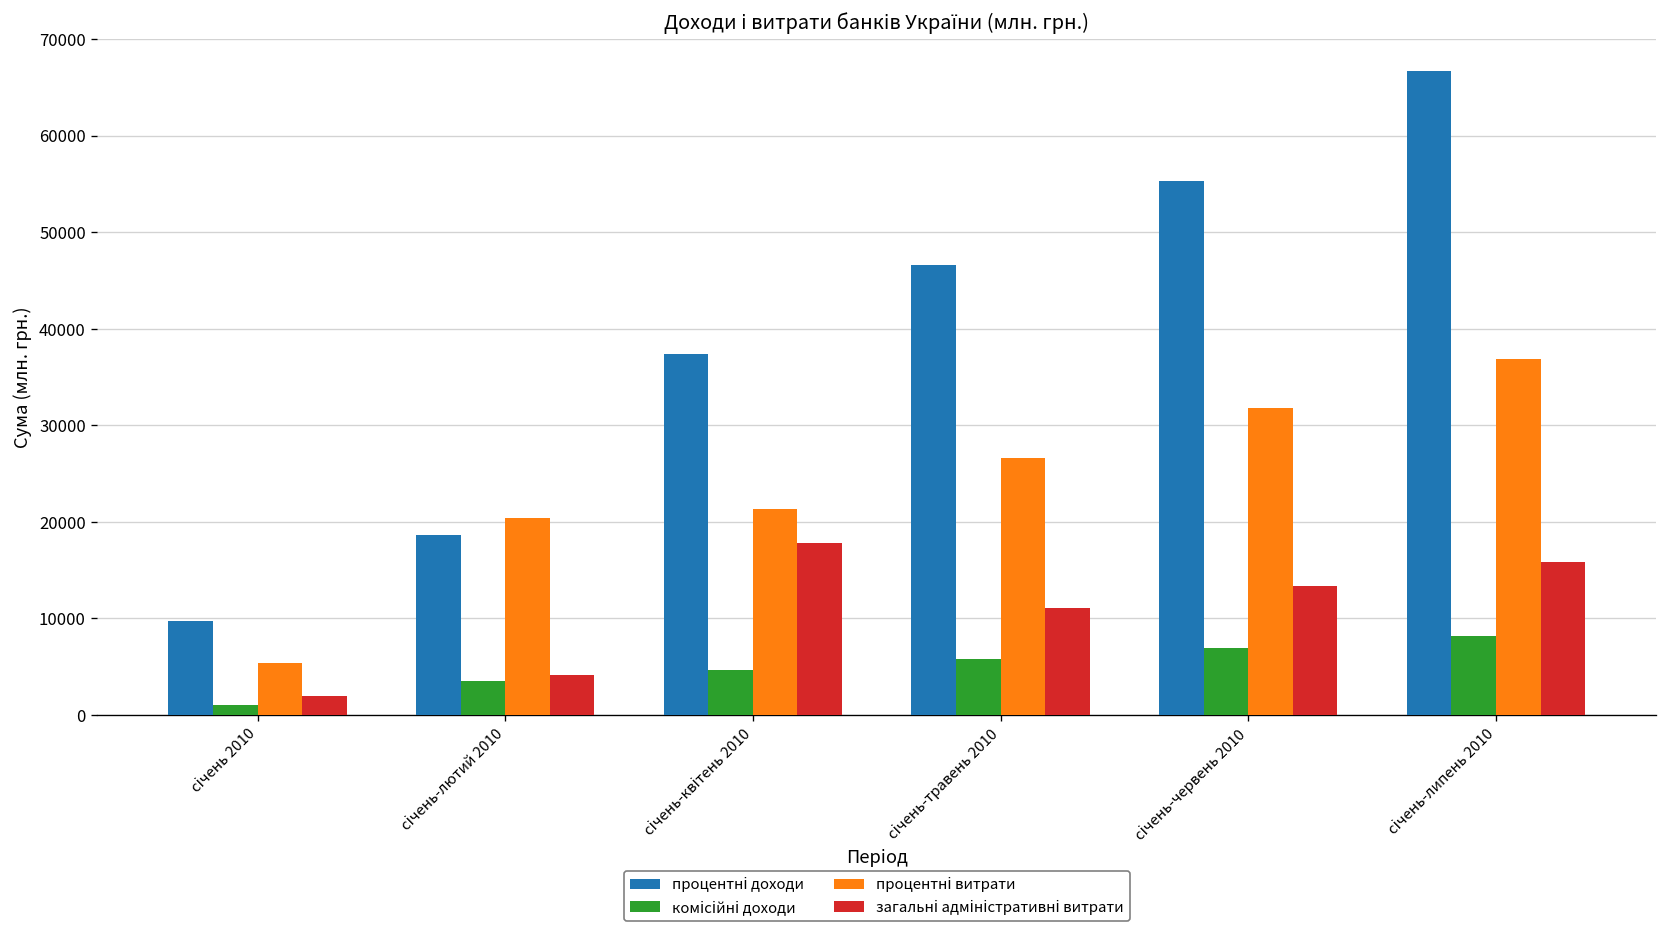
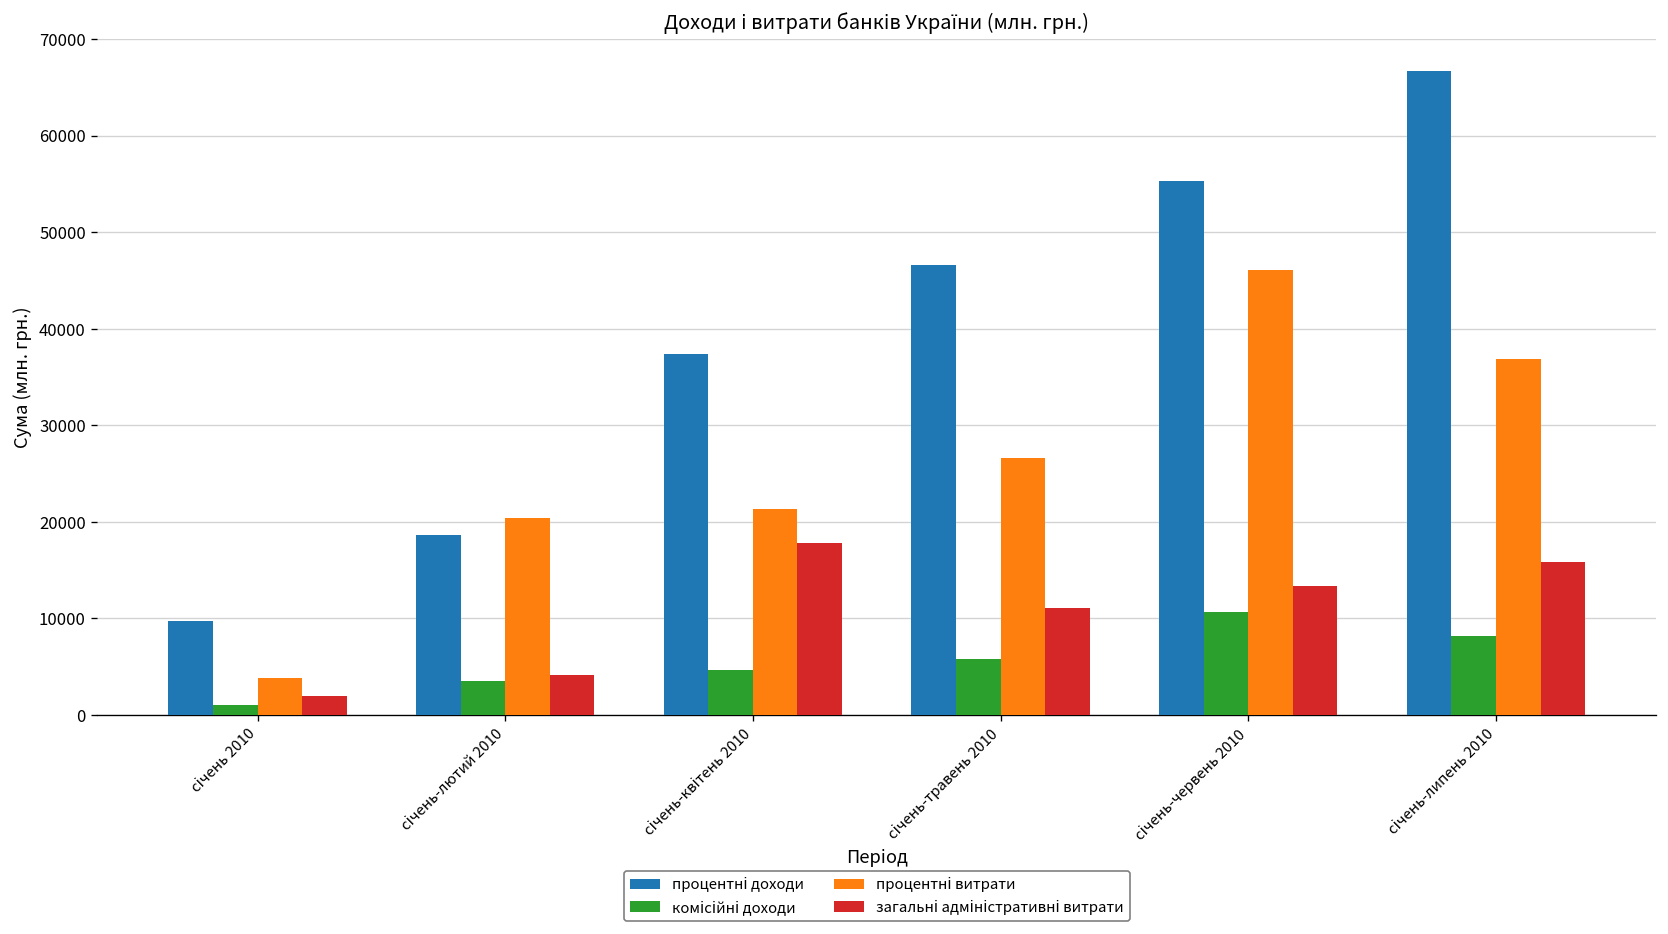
процентні витрати, січень 2010: 5000 -> 4000
комісійні доходи, січень-червень 2010: 7000 -> 11000
процентні витрати, січень-червень 2010: 32000 -> 46000
